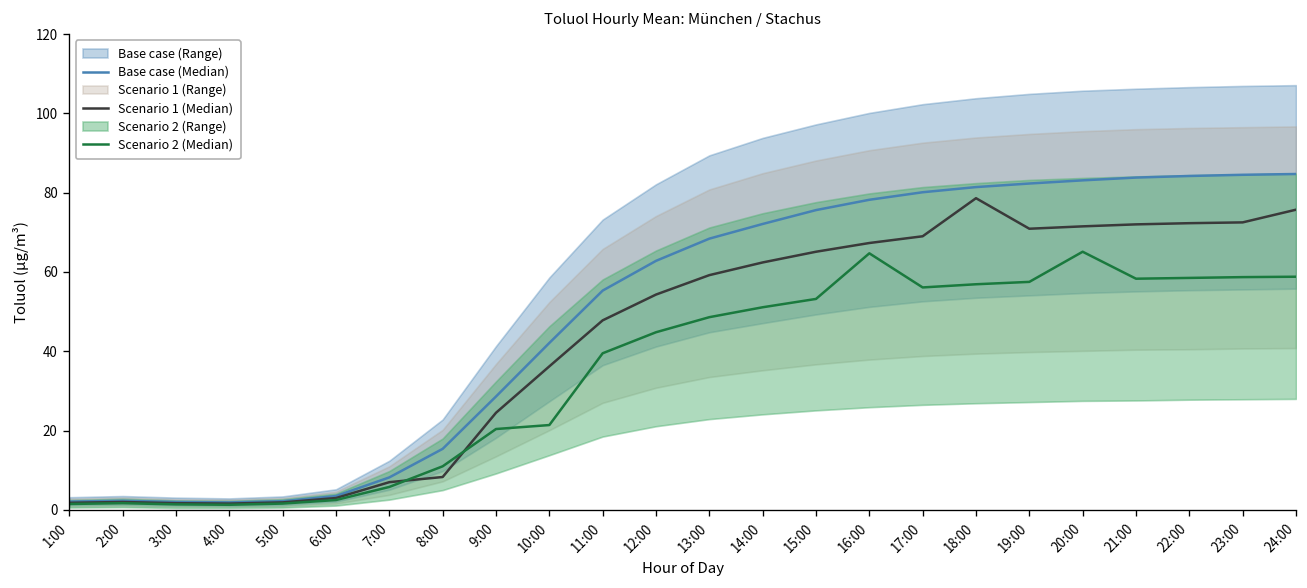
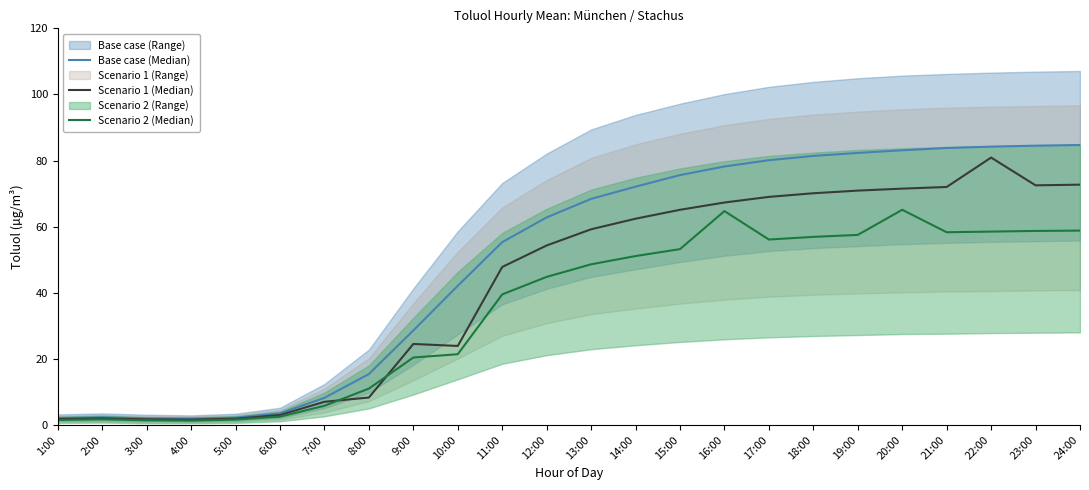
Scenario 1 (Median), 10:00: 36 -> 24
Scenario 1 (Median), 18:00: 79 -> 70
Scenario 1 (Median), 22:00: 72 -> 81
Scenario 1 (Median), 24:00: 76 -> 73
